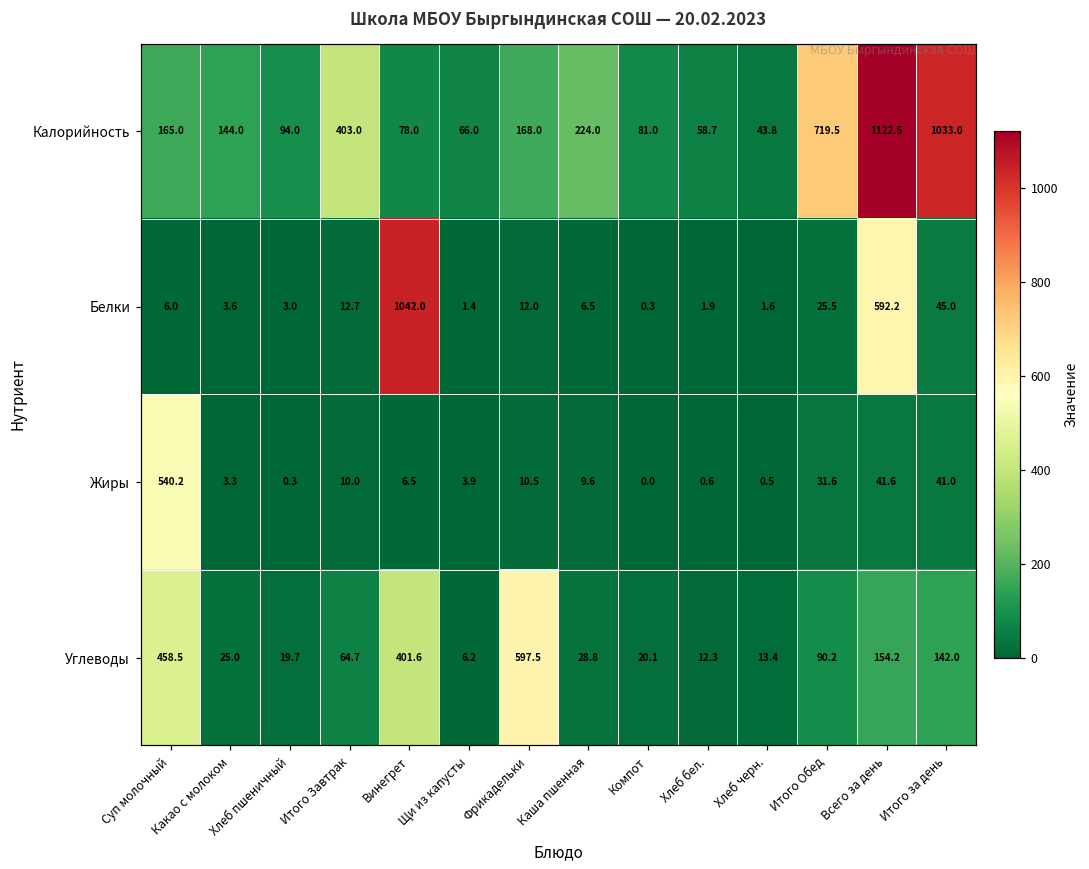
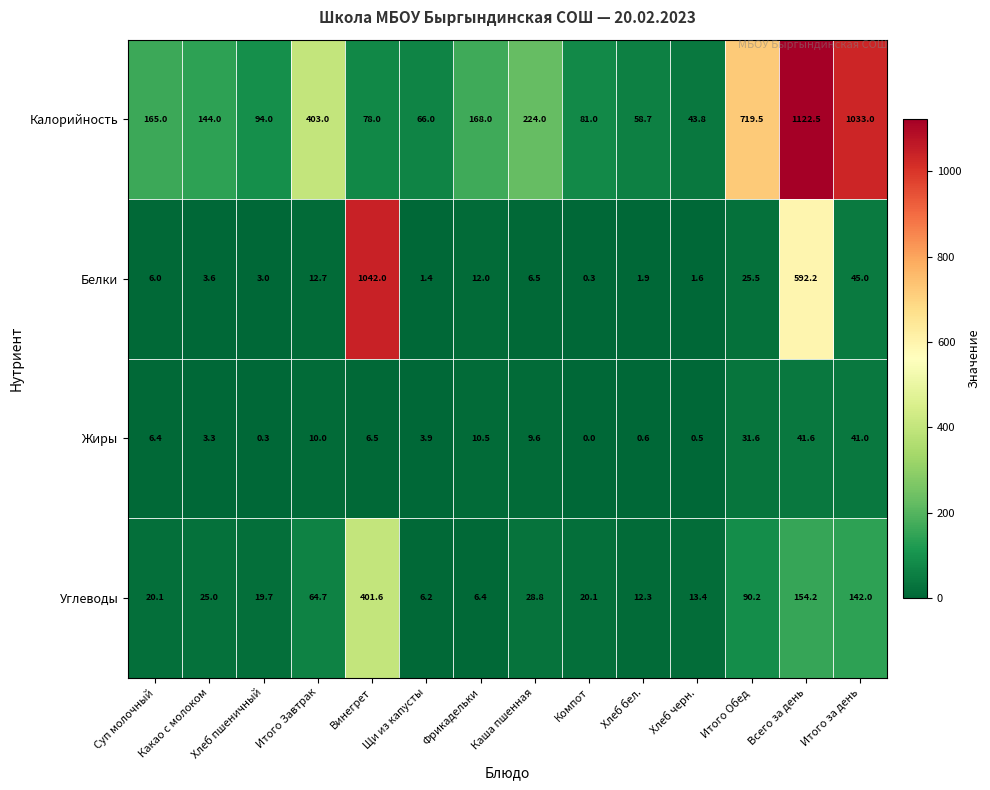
Жиры, Суп молочный: 540.2 -> 6.4
Углеводы, Суп молочный: 458.5 -> 20.1
Углеводы, Фрикадельки: 597.5 -> 6.4
